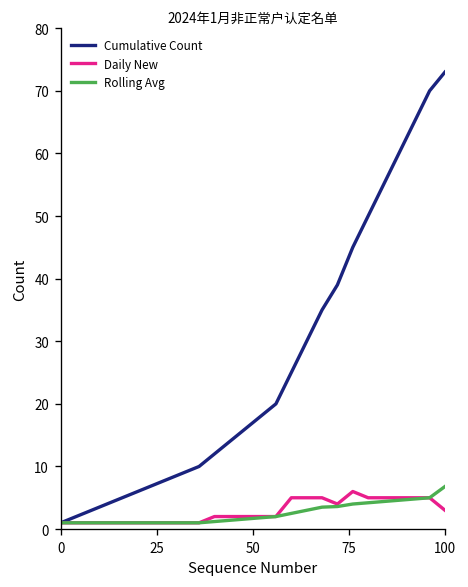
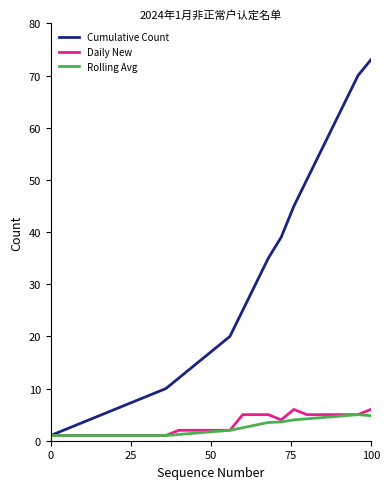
Daily New, 100: 3 -> 6
Rolling Avg, 100: 7 -> 5
